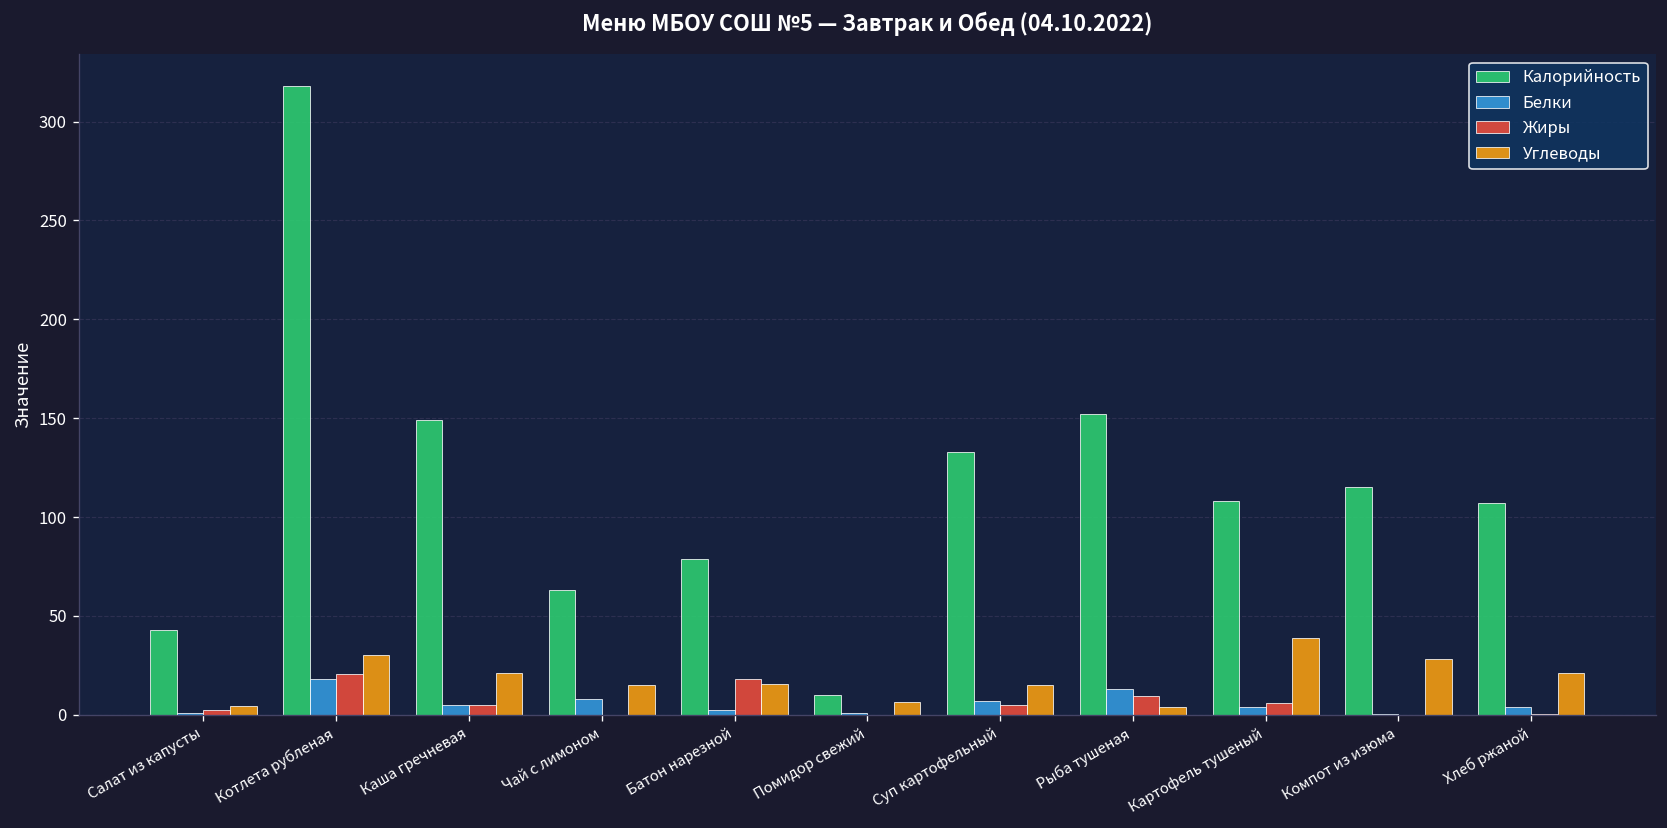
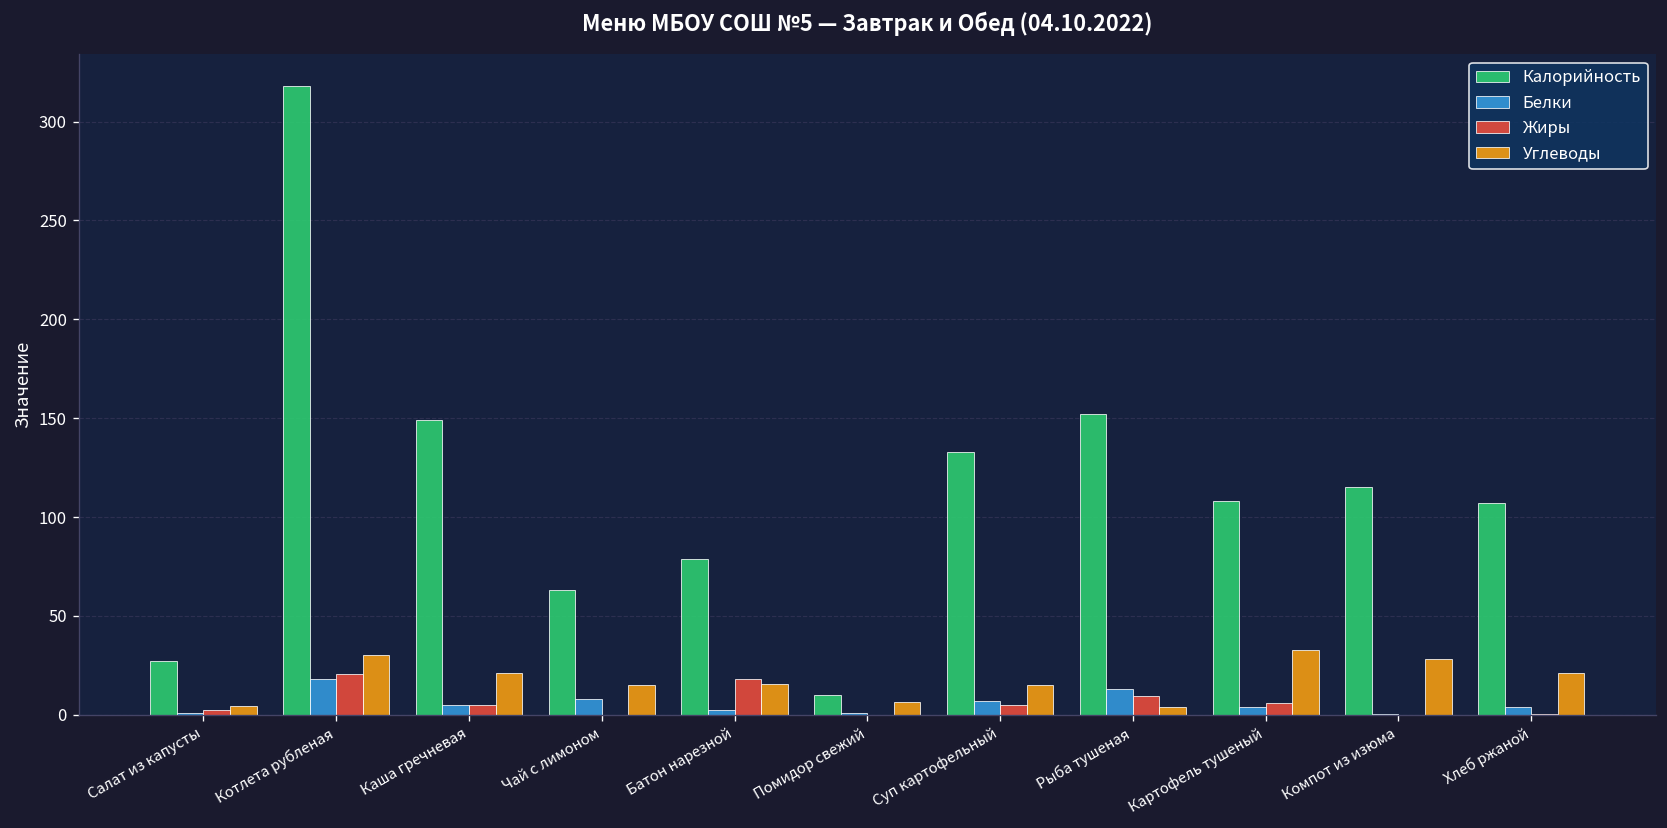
Калорийность, Салат из капусты: 43 -> 27
Углеводы, Картофель тушеный: 39 -> 33
